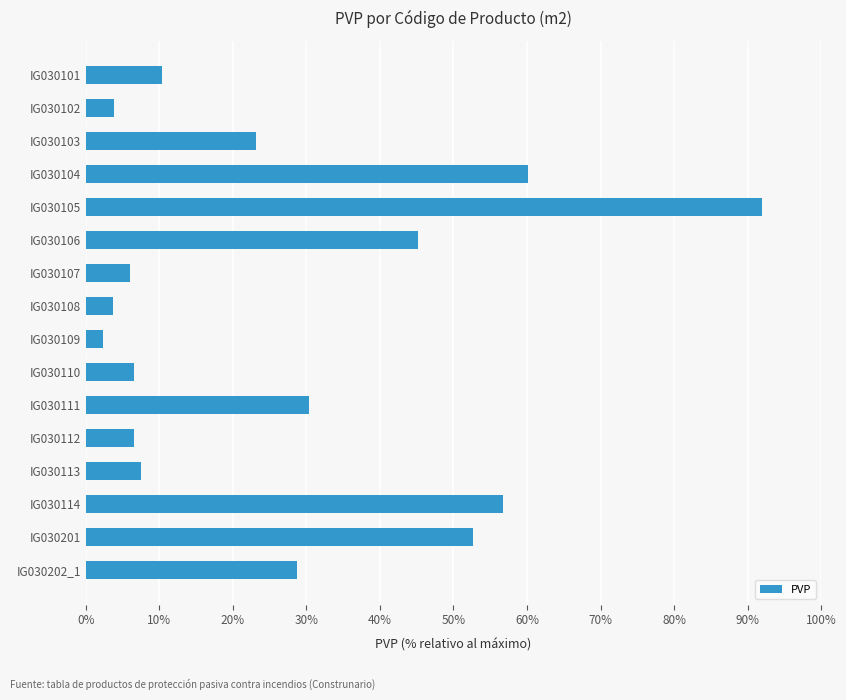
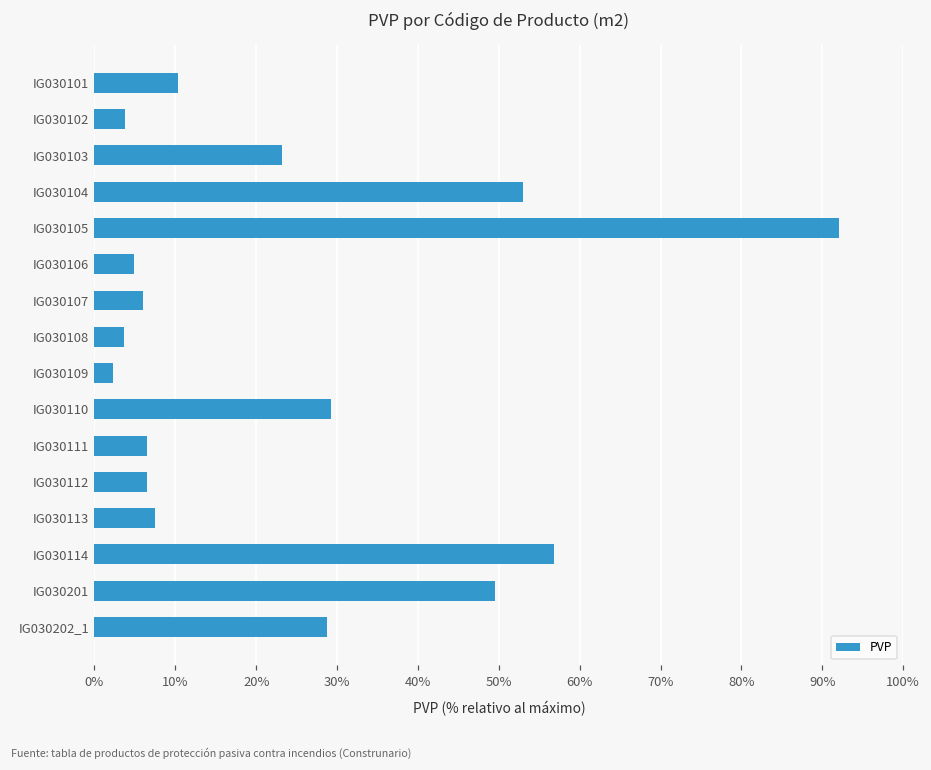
IG030104: 60% -> 53%
IG030106: 45% -> 5%
IG030110: 7% -> 29%
IG030111: 30% -> 7%
IG030201: 53% -> 50%
